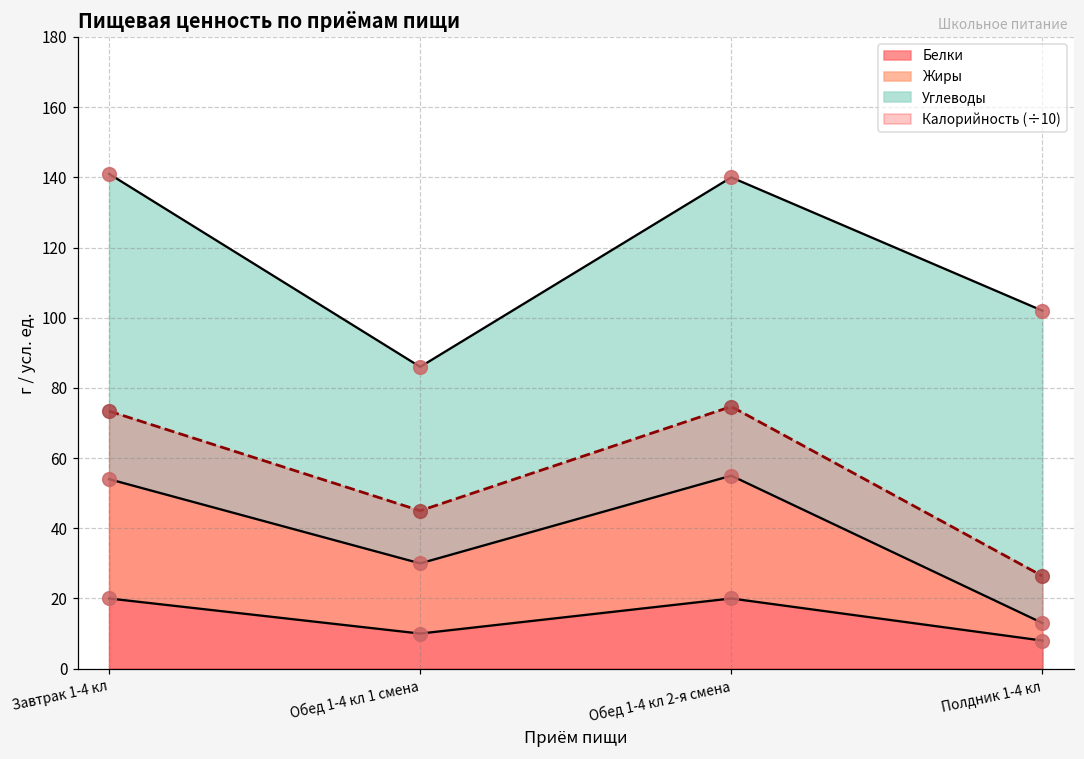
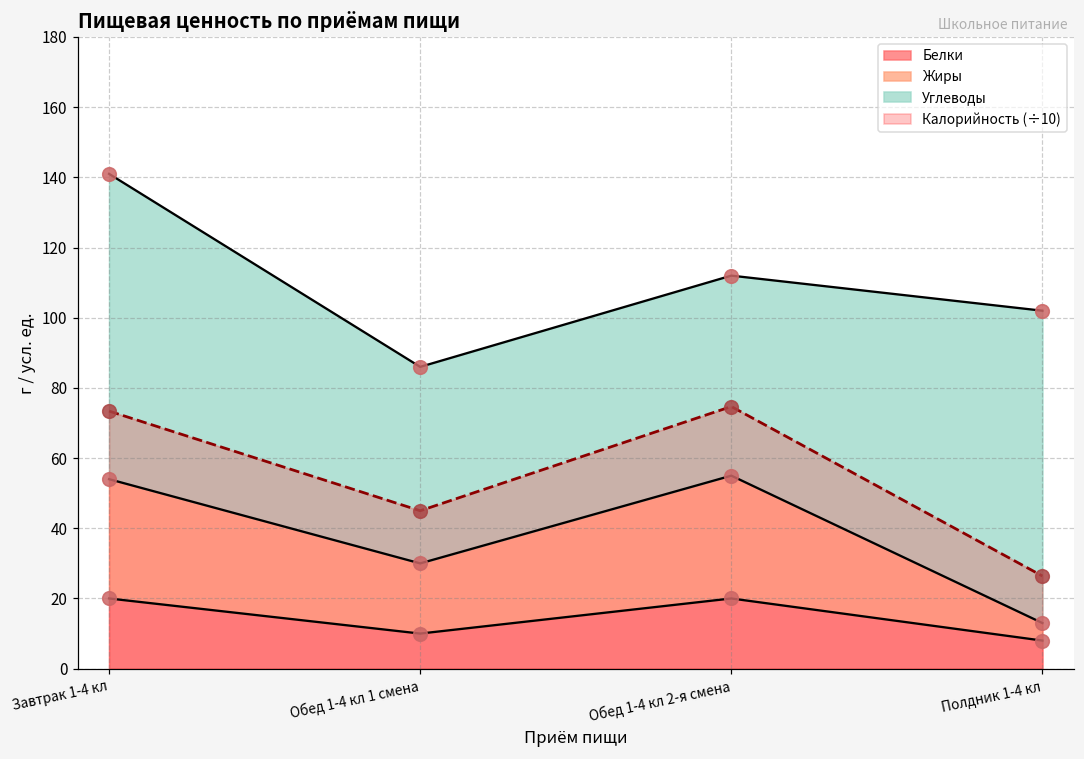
Углеводы, Обед 1-4 кл 2-я смена: 85 -> 57
